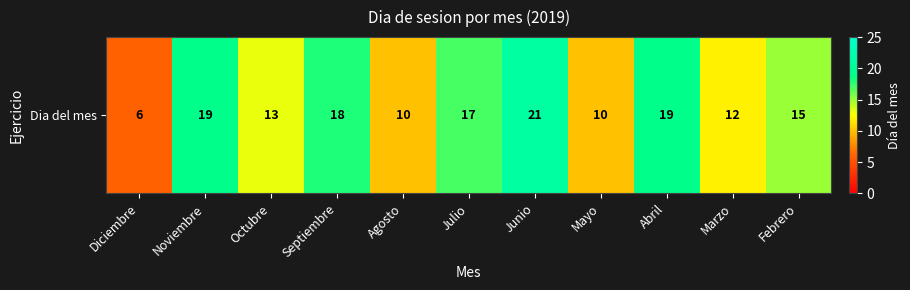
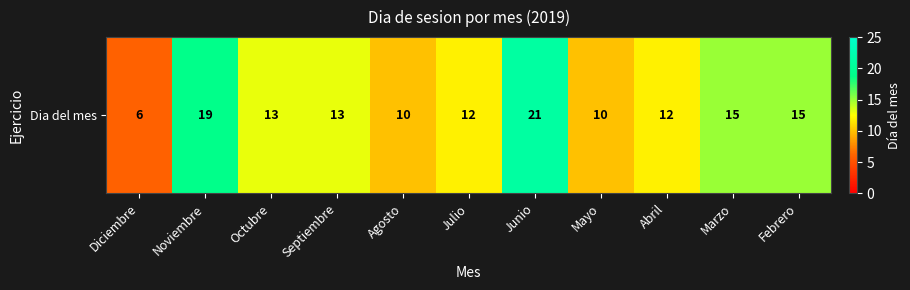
Dia del mes, Septiembre: 18 -> 13
Dia del mes, Julio: 17 -> 12
Dia del mes, Abril: 19 -> 12
Dia del mes, Marzo: 12 -> 15
